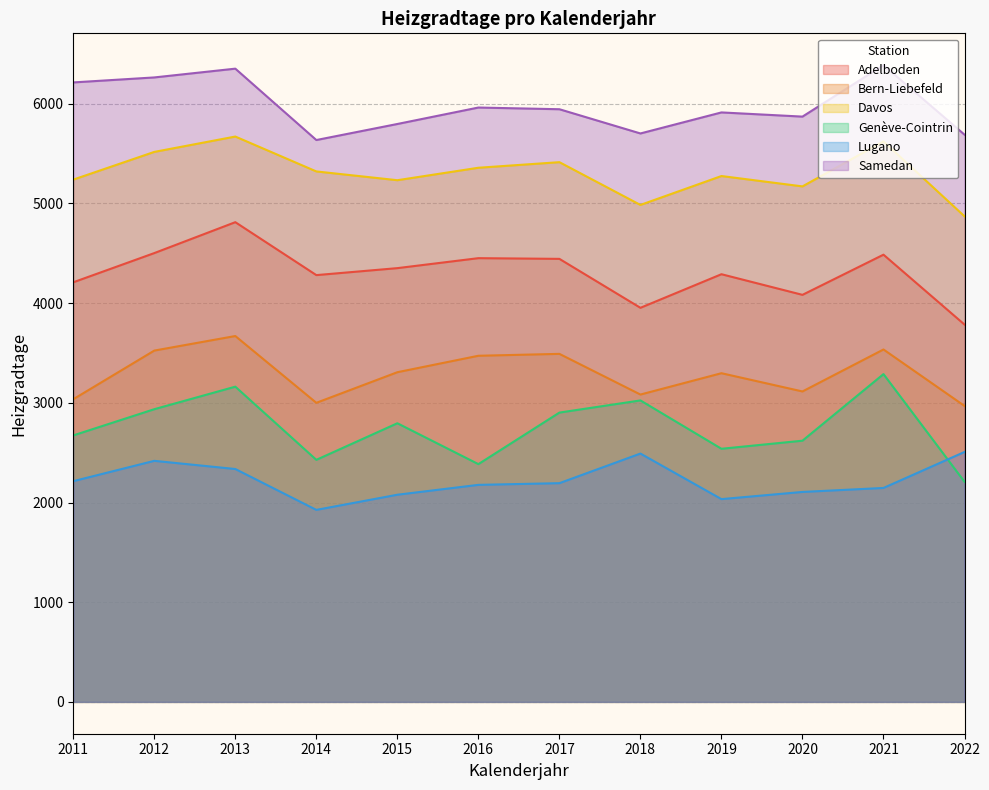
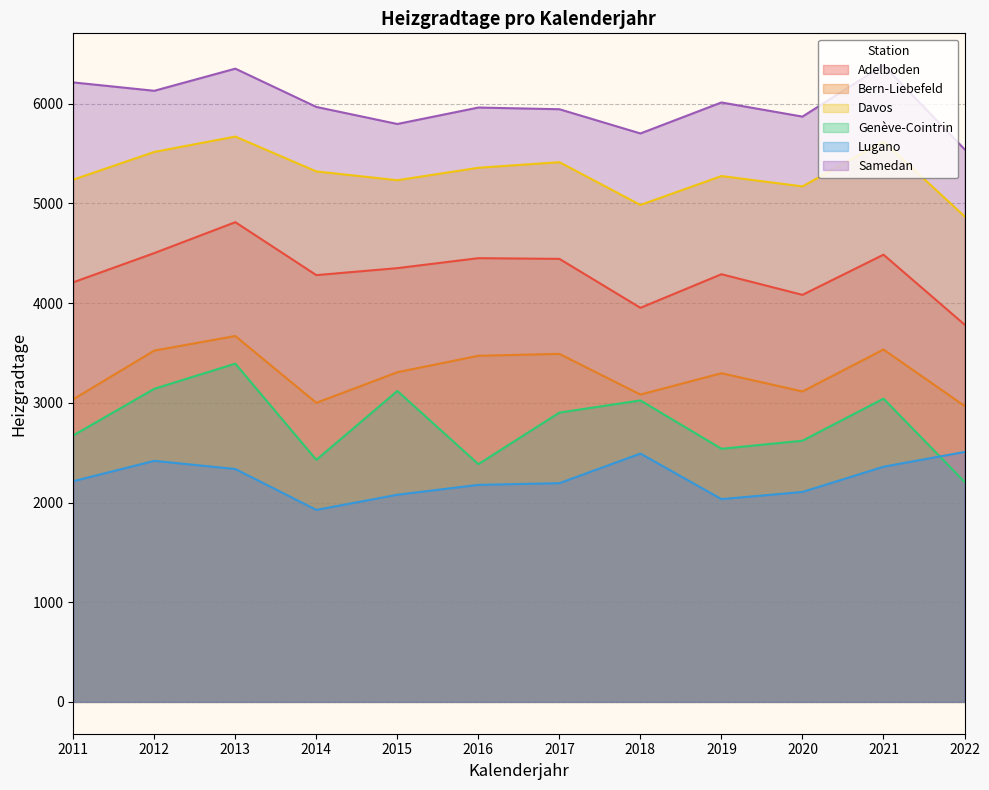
Genève-Cointrin, 2012: 2900 -> 3100
Samedan, 2012: 6300 -> 6100
Genève-Cointrin, 2013: 3200 -> 3400
Samedan, 2014: 5600 -> 6000
Genève-Cointrin, 2015: 2800 -> 3100
Samedan, 2019: 5900 -> 6000
Genève-Cointrin, 2021: 3300 -> 3000
Lugano, 2021: 2100 -> 2400
Samedan, 2022: 5700 -> 5500
